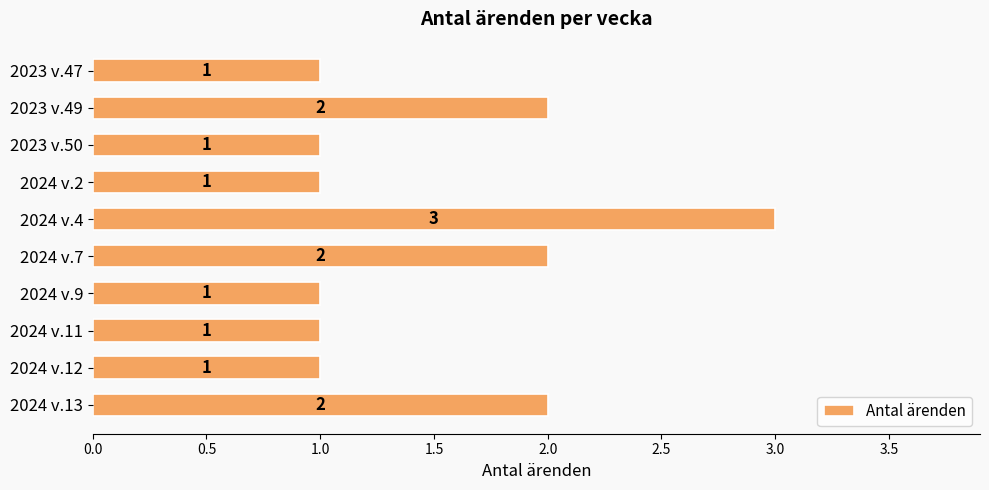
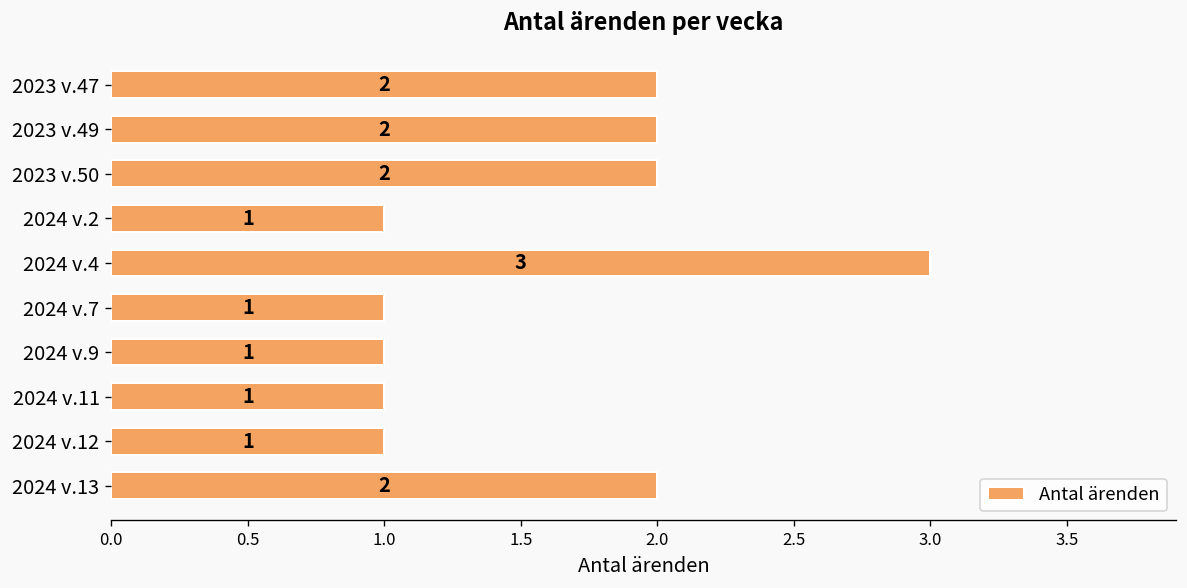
2023 v.47: 1 -> 2
2023 v.50: 1 -> 2
2024 v.7: 2 -> 1
